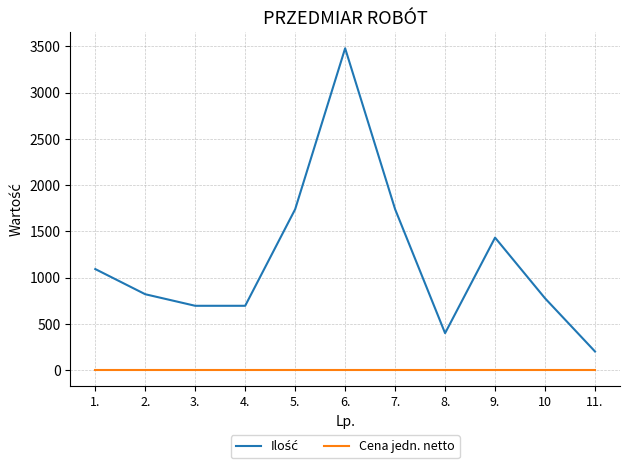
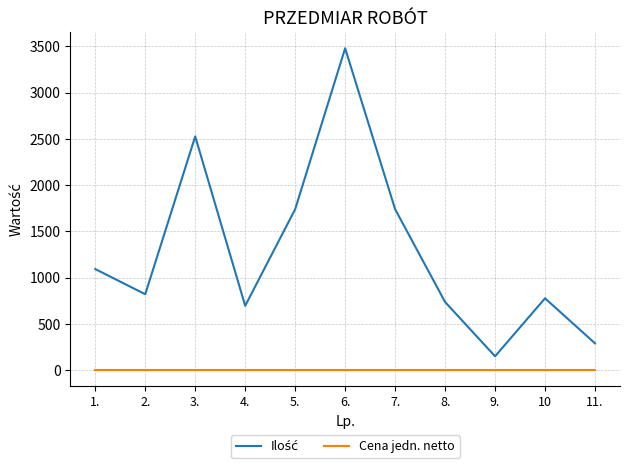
Ilość, 3.: 700 -> 2500
Ilość, 8.: 400 -> 700
Ilość, 9.: 1400 -> 200
Ilość, 11.: 200 -> 300
